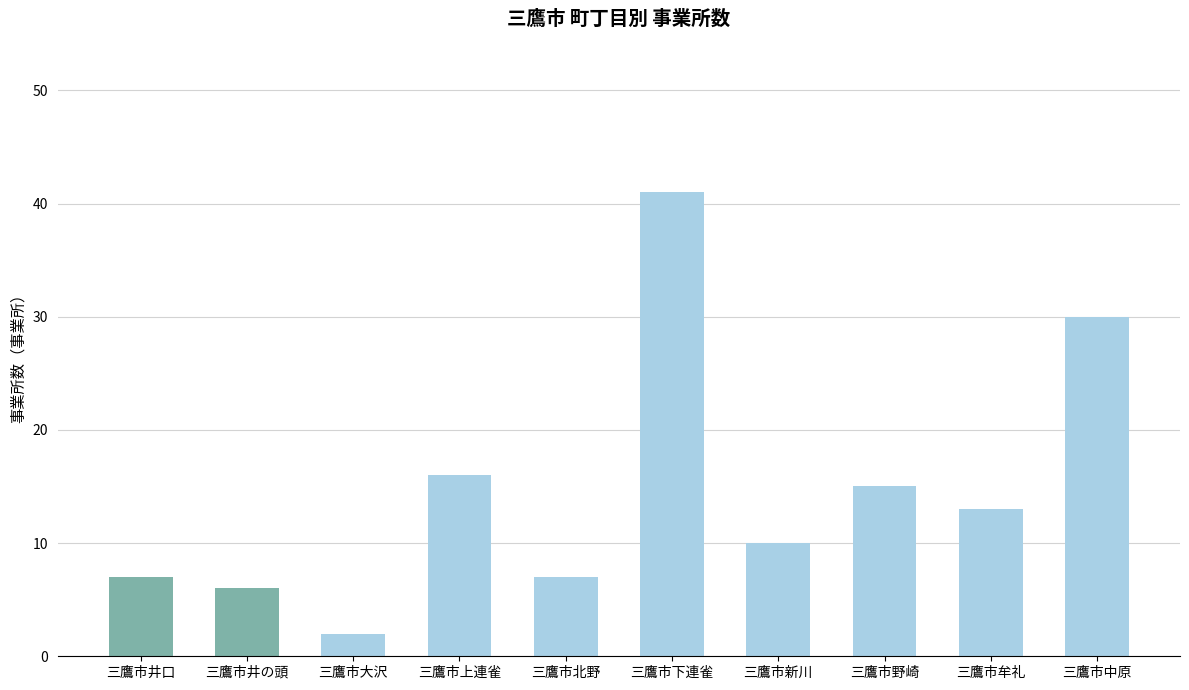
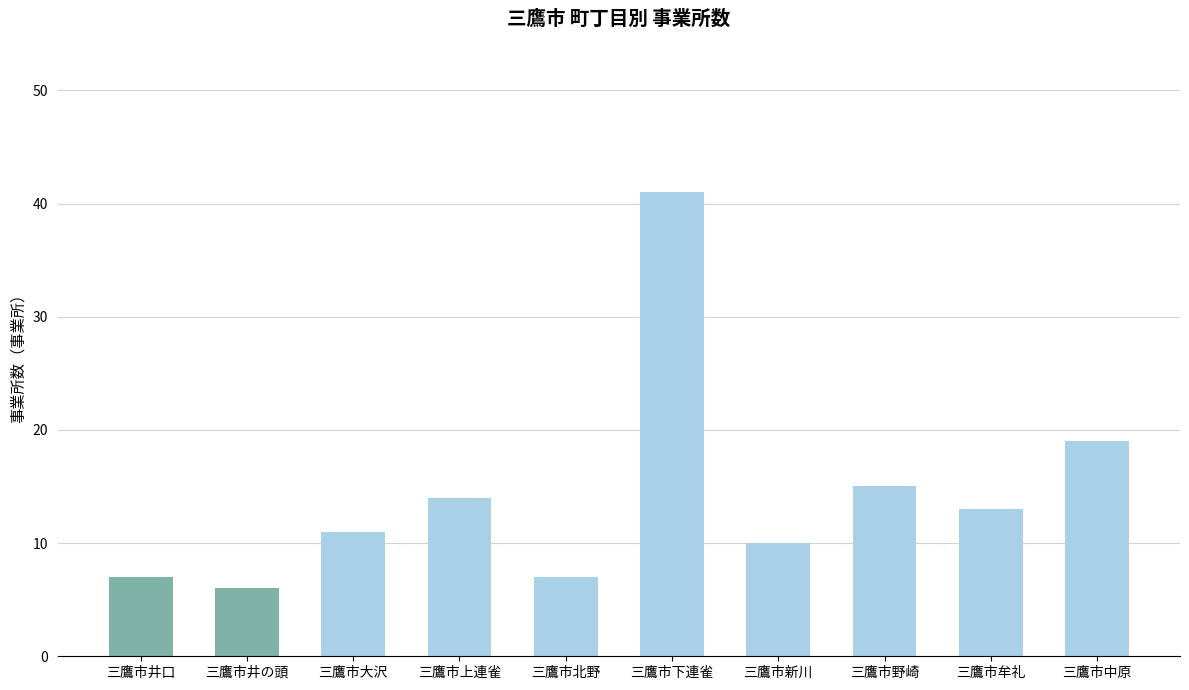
三鷹市大沢: 2 -> 11
三鷹市上連雀: 16 -> 14
三鷹市中原: 30 -> 19
